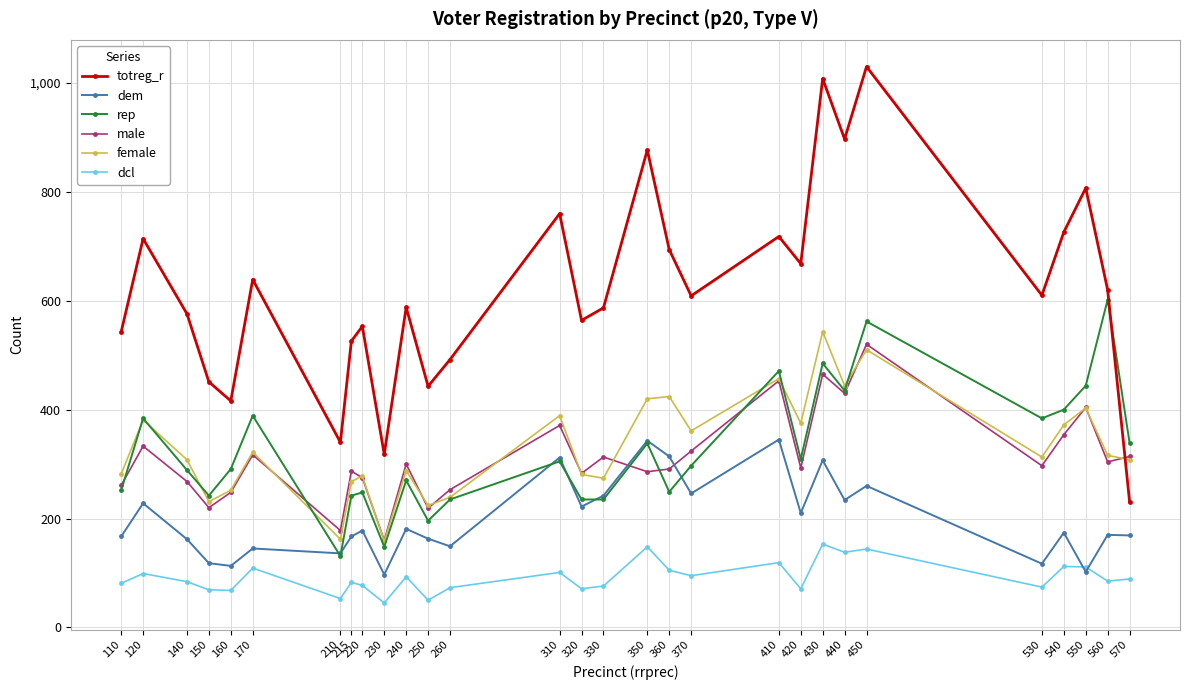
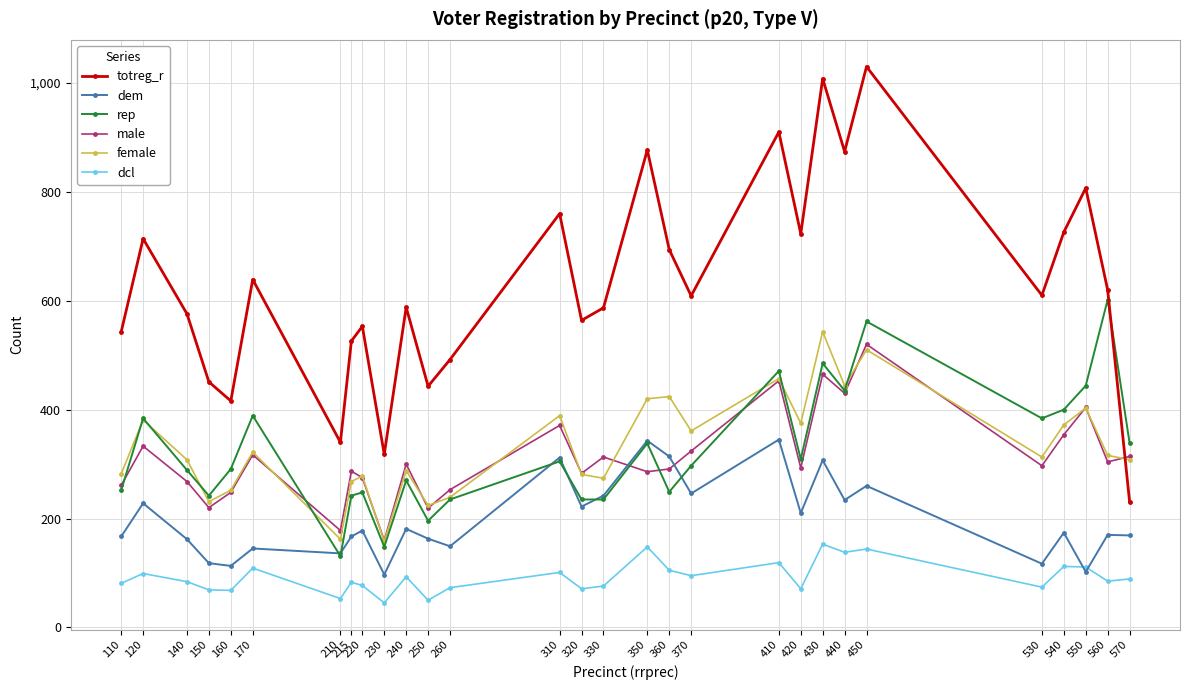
totreg_r, 410: 720 -> 910
totreg_r, 420: 670 -> 720
totreg_r, 440: 900 -> 870
